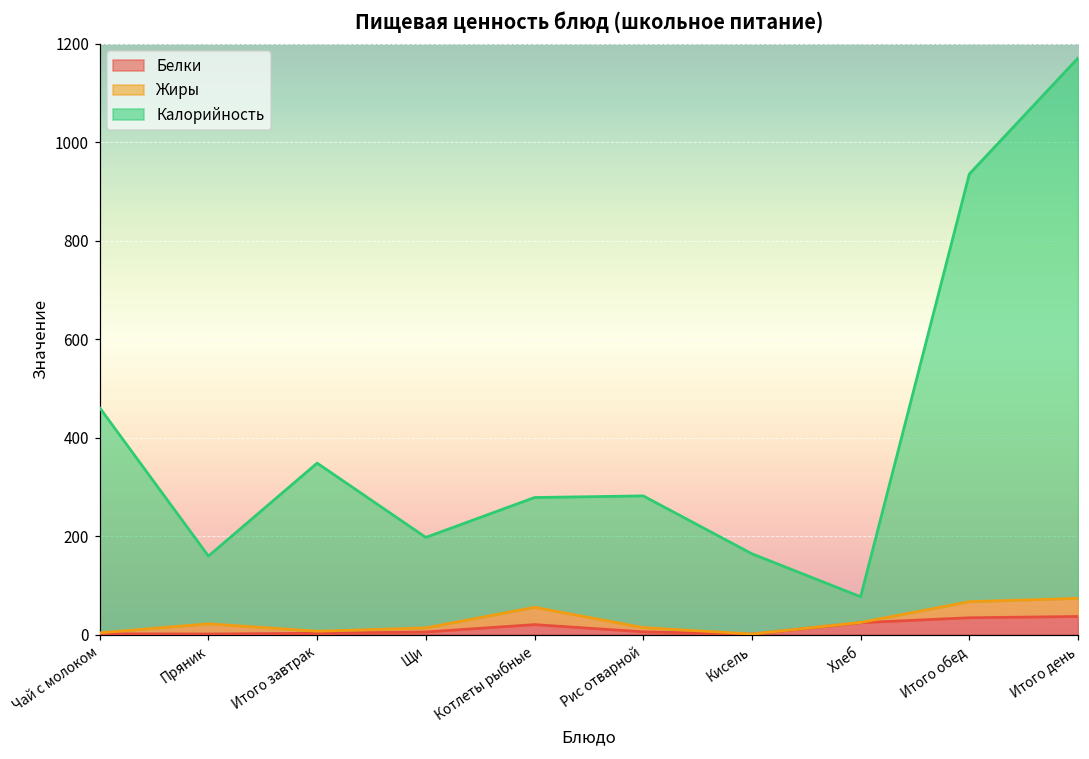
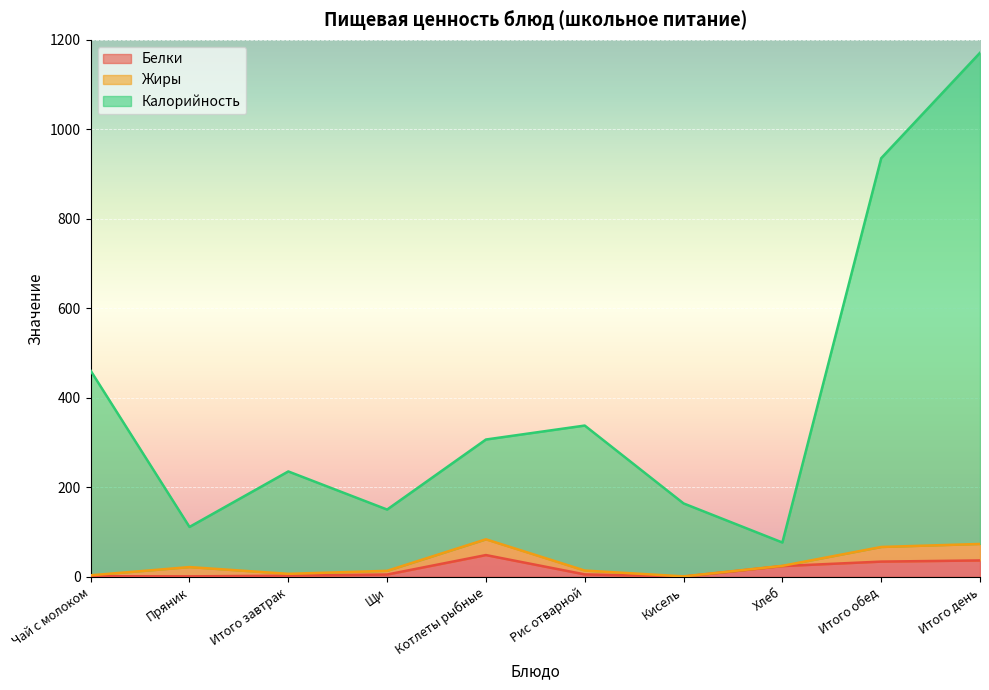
Калорийность, Пряник: 140 -> 90
Калорийность, Итого завтрак: 340 -> 230
Калорийность, Щи: 180 -> 140
Белки, Котлеты рыбные: 20 -> 50
Калорийность, Рис отварной: 270 -> 320
